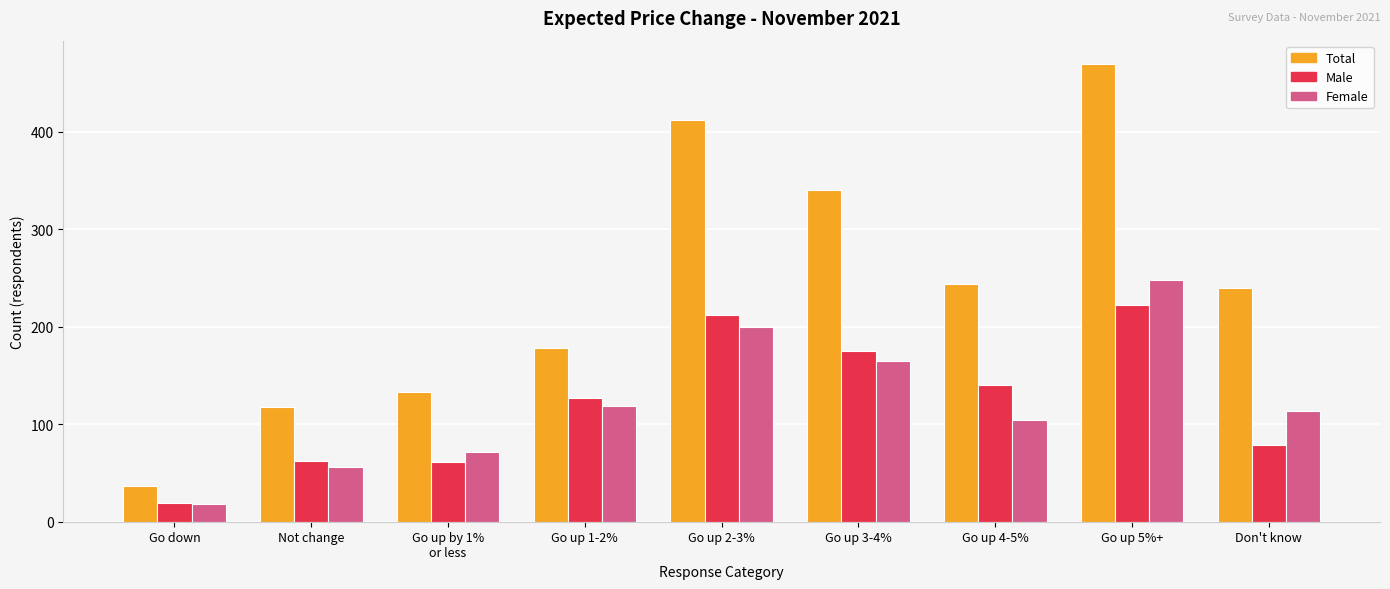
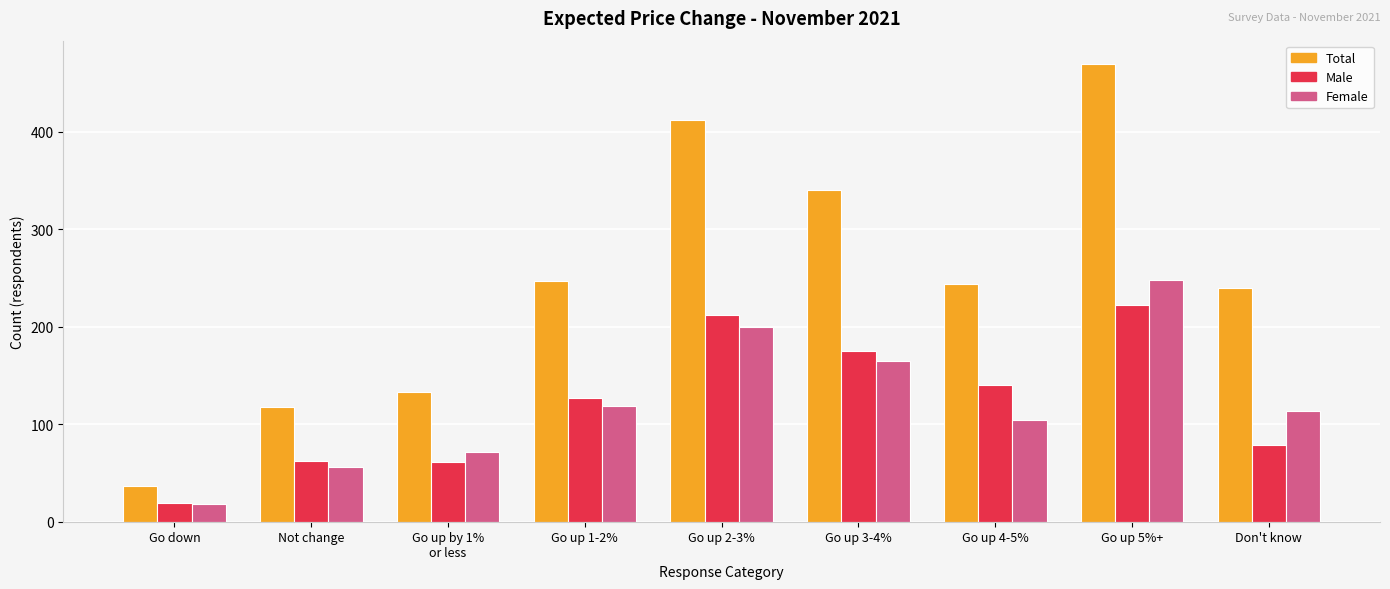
Total, Go up 1-2%: 180 -> 250
